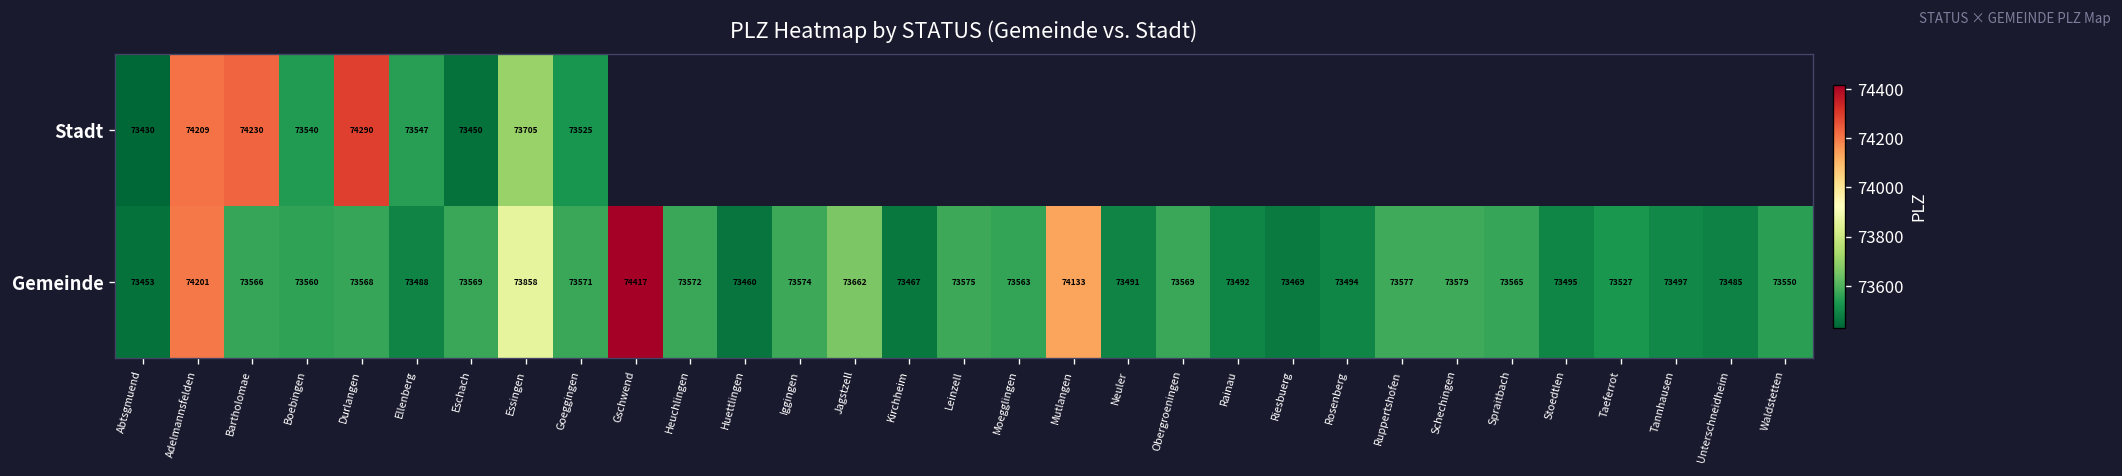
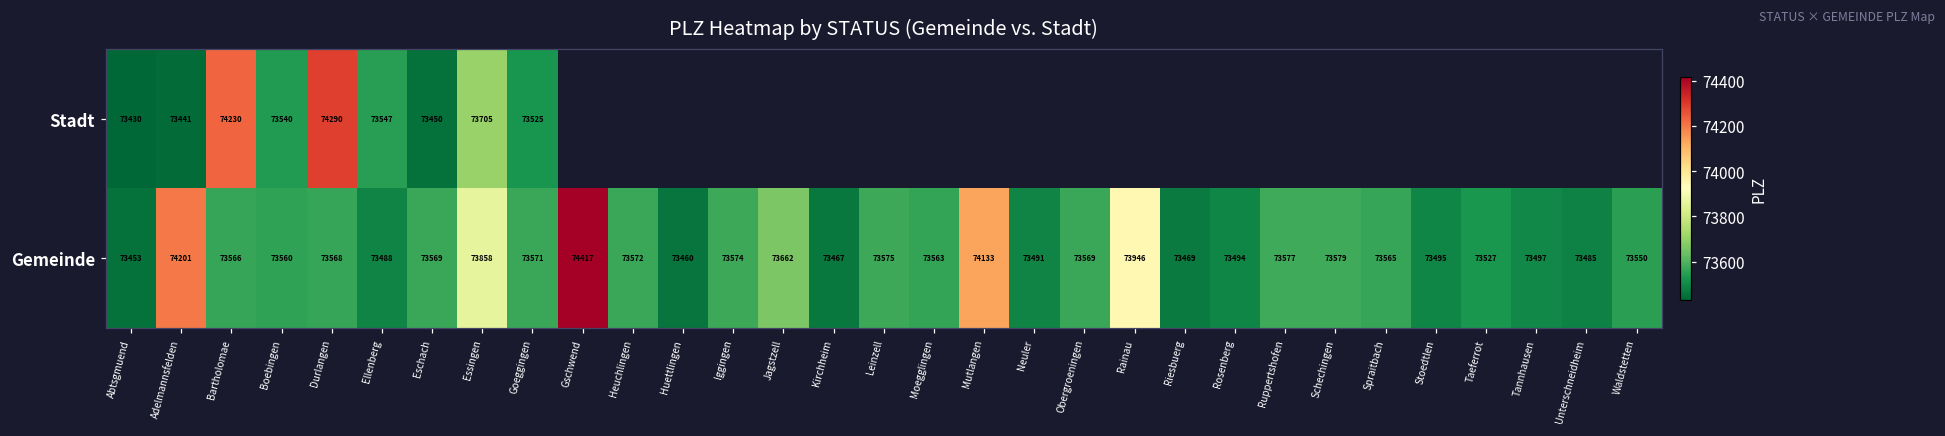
Stadt, Adelmannsfelden: 74209 -> 73441
Gemeinde, Rainau: 73492 -> 73946
